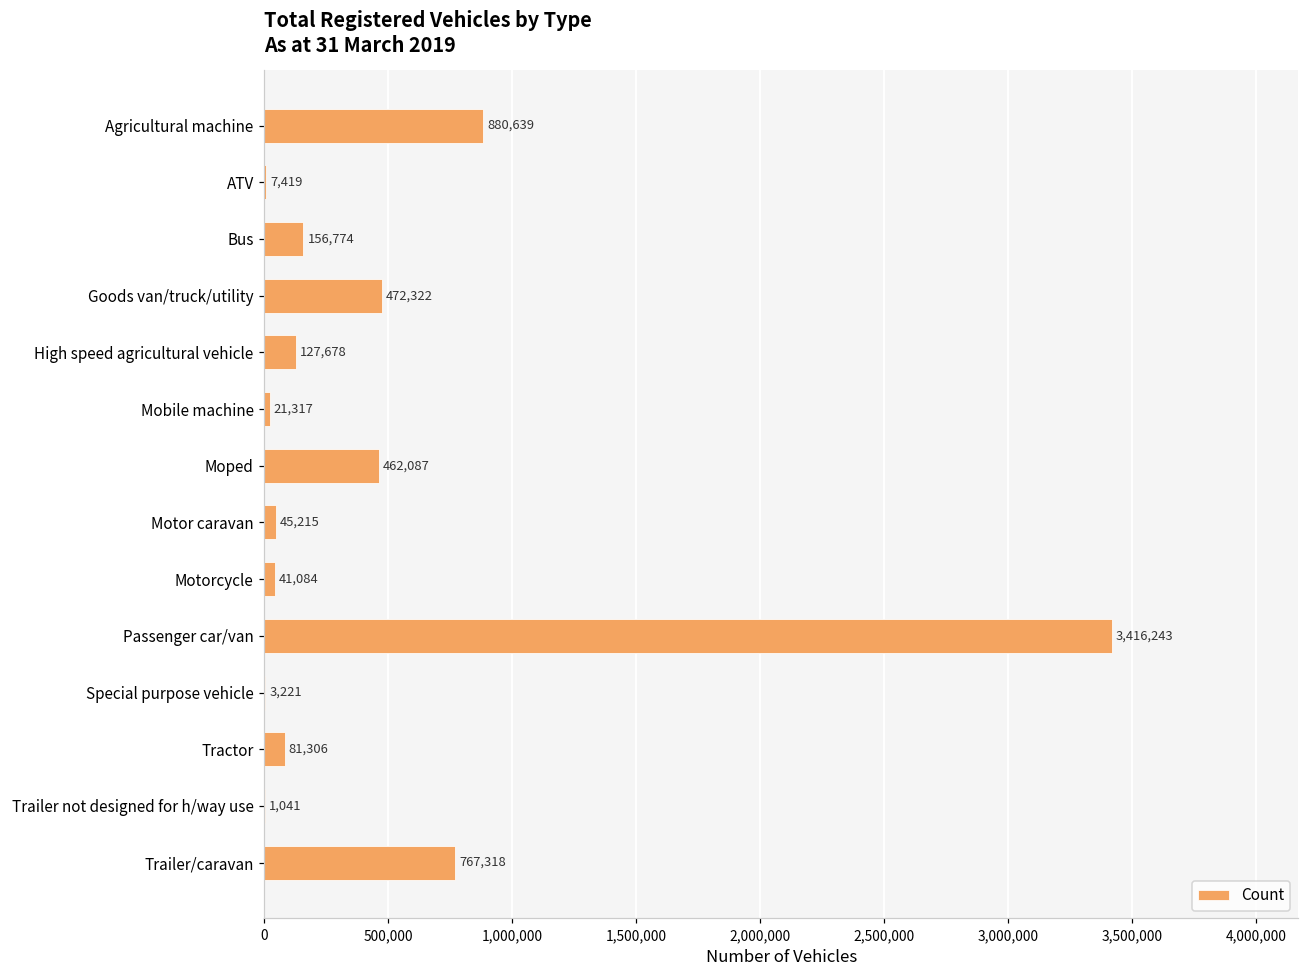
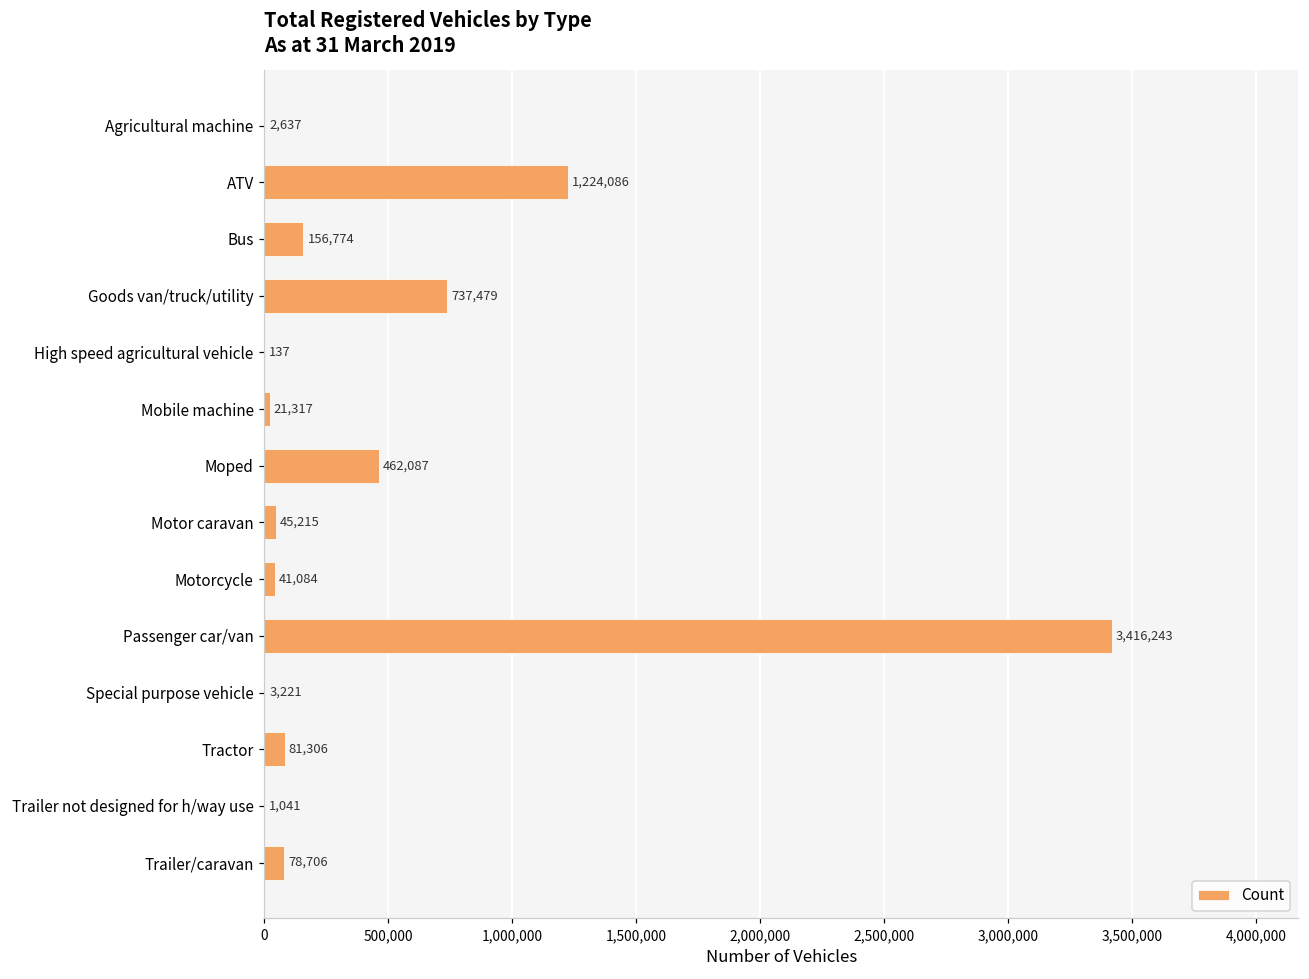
Agricultural machine: 880,639 -> 2,637
ATV: 7,419 -> 1,224,086
Goods van/truck/utility: 472,322 -> 737,479
High speed agricultural vehicle: 127,678 -> 137
Trailer/caravan: 767,318 -> 78,706
